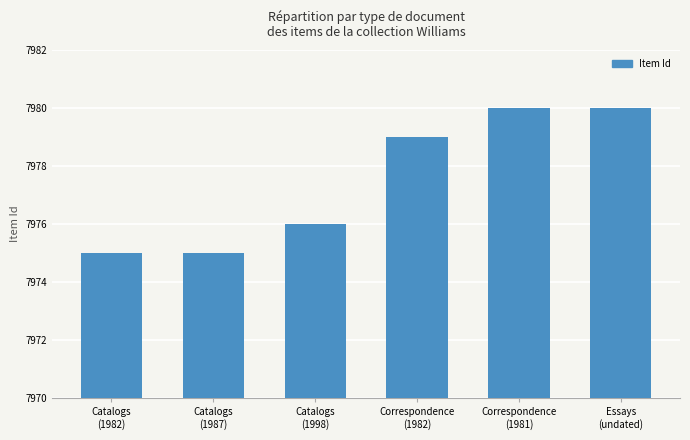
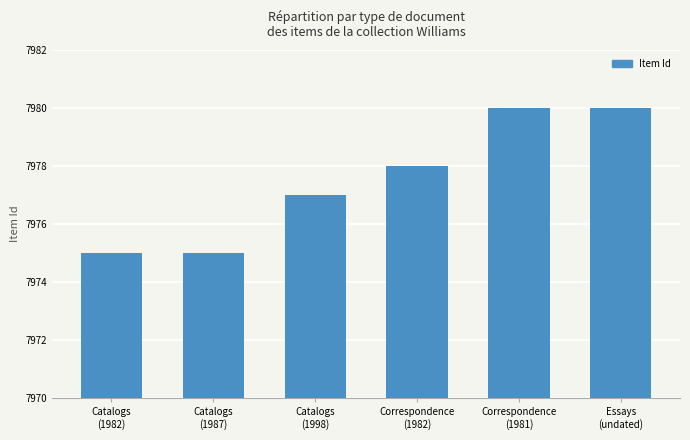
Catalogs (1998): 7976 -> 7977
Correspondence (1982): 7979 -> 7978
